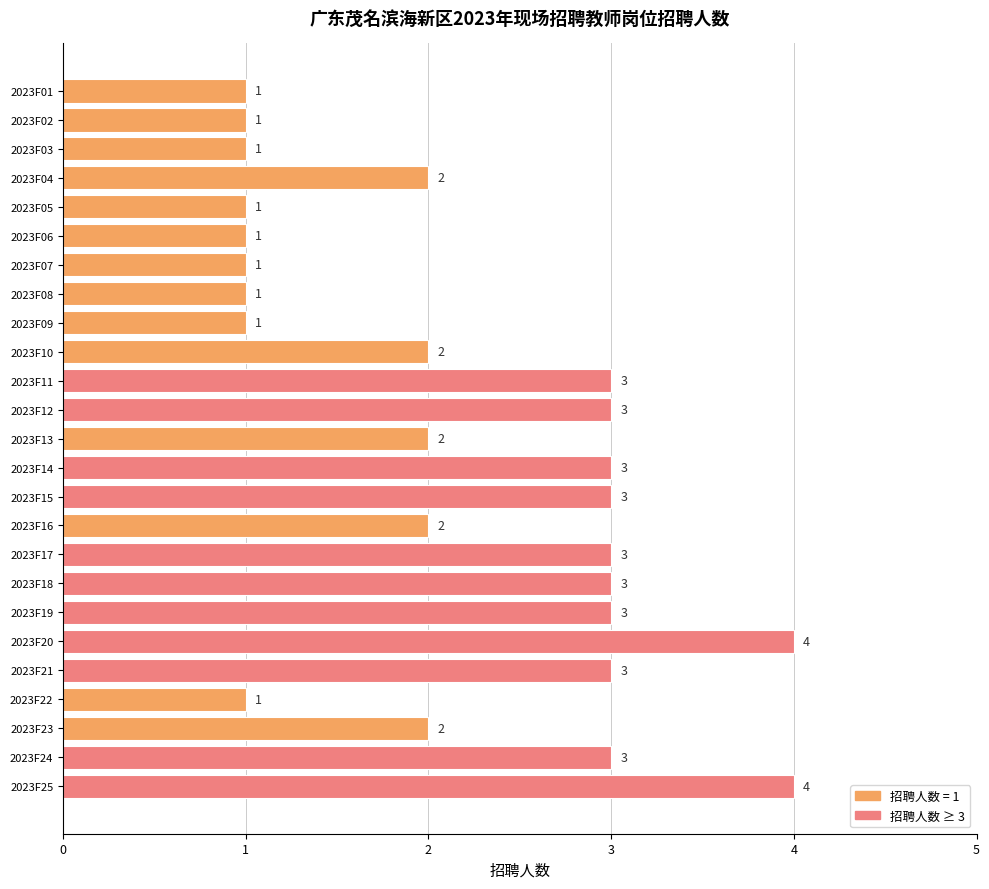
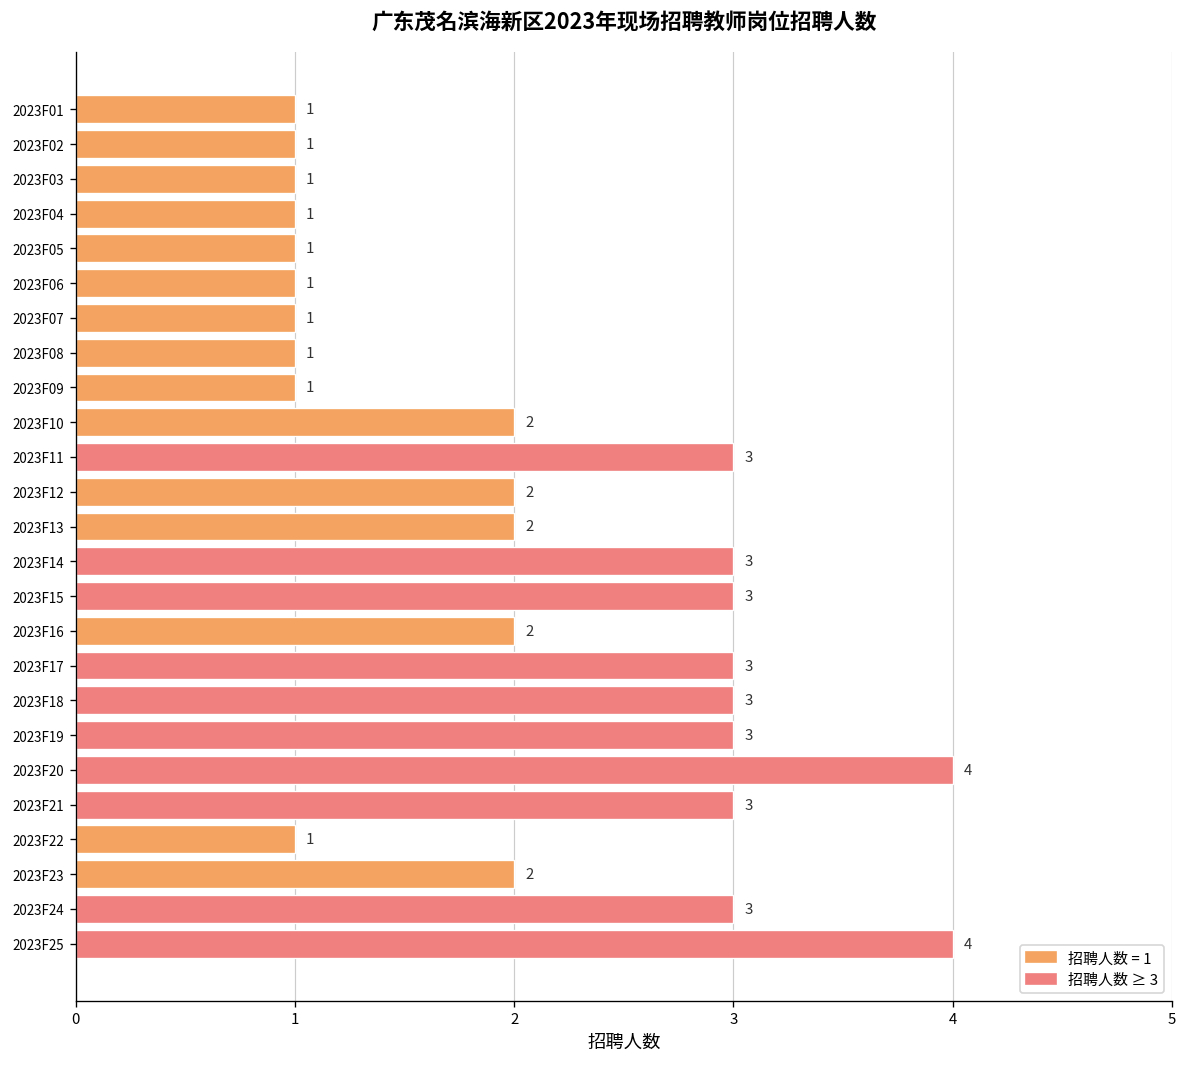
2023F04: 2 -> 1
2023F12: 3 -> 2
